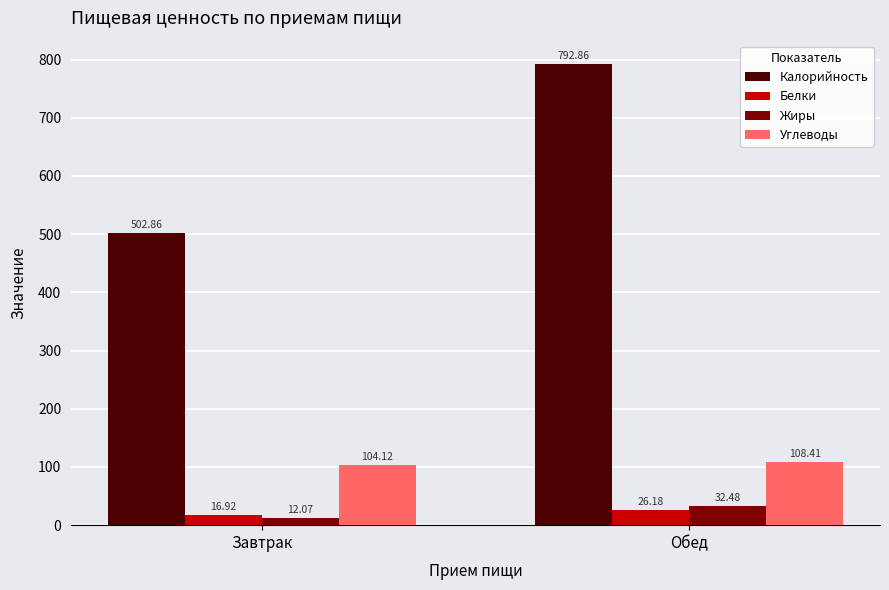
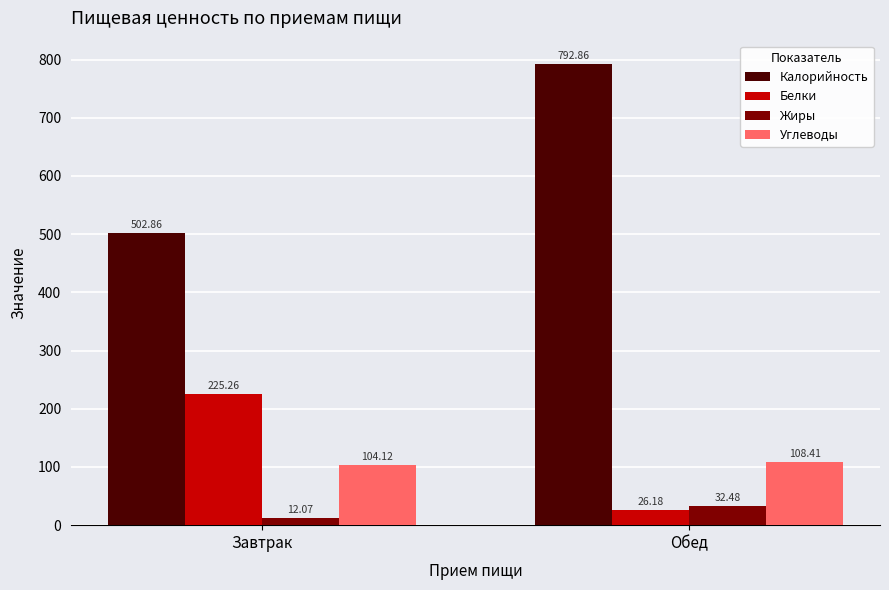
Белки, Завтрак: 16.92 -> 225.26
